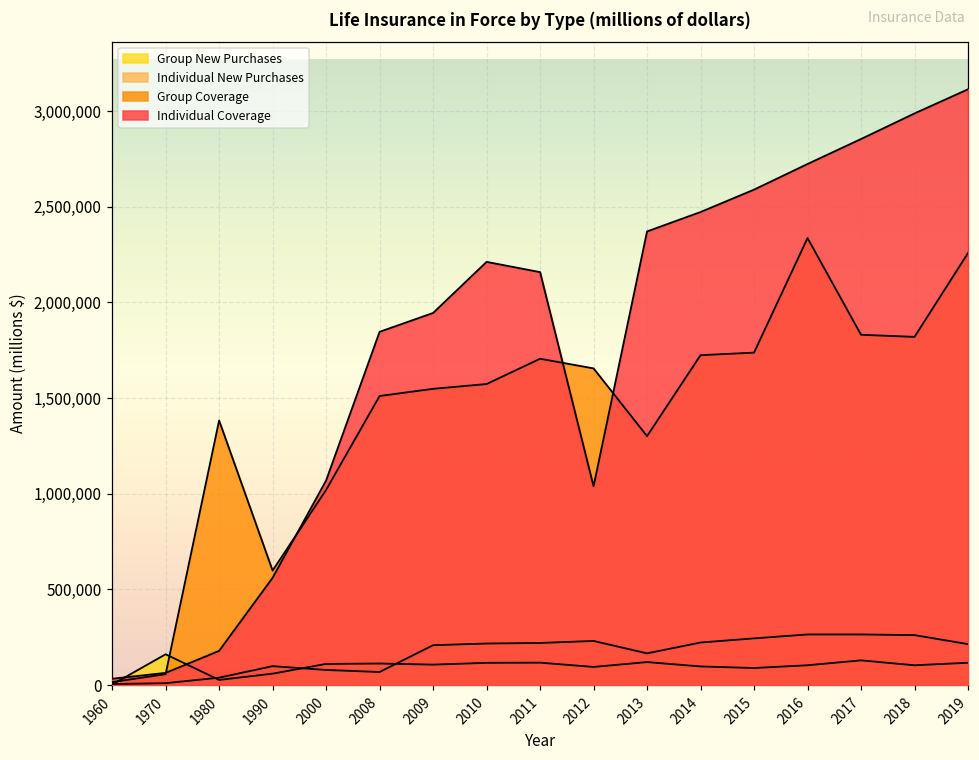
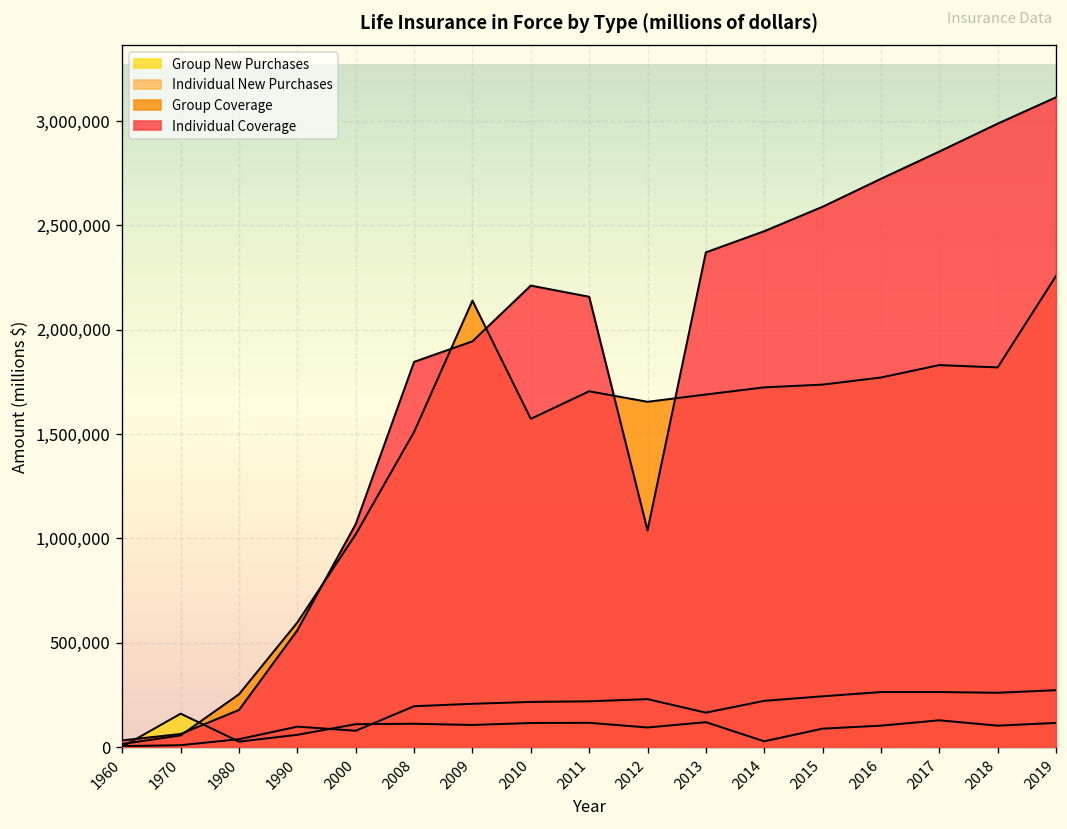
Group Coverage, 1980: 1,380,000 -> 250,000
Individual New Purchases, 2008: 70,000 -> 200,000
Group Coverage, 2009: 1,550,000 -> 2,140,000
Group Coverage, 2013: 1,300,000 -> 1,690,000
Group New Purchases, 2014: 100,000 -> 30,000
Group Coverage, 2016: 2,340,000 -> 1,770,000
Individual New Purchases, 2019: 210,000 -> 270,000
